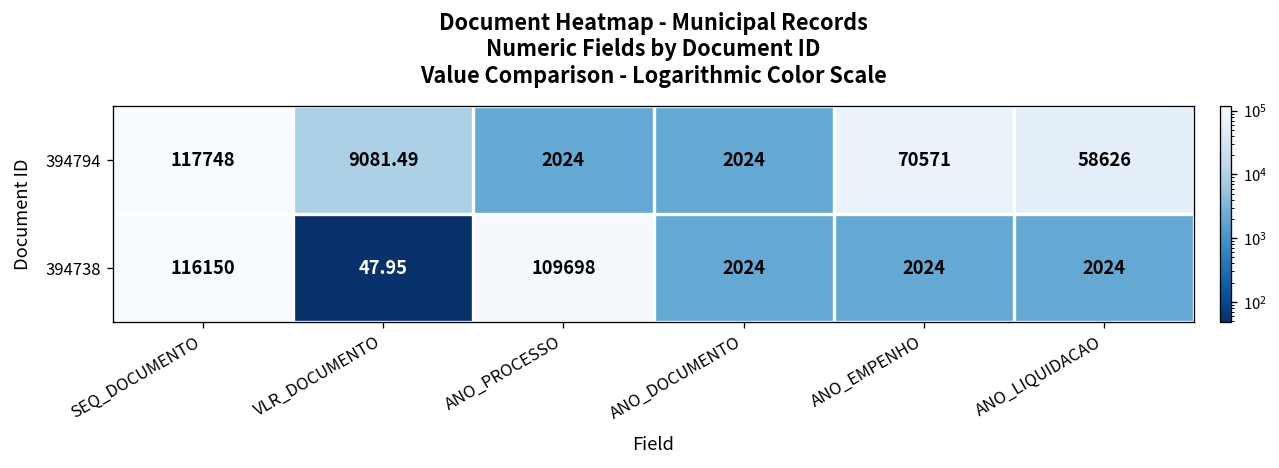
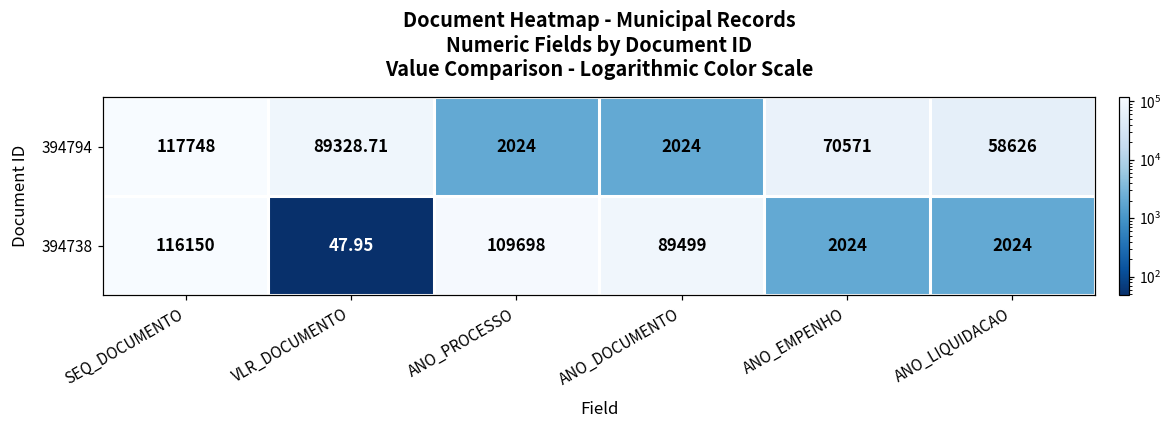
394794, VLR_DOCUMENTO: 9081.49 -> 89328.71
394738, ANO_DOCUMENTO: 2024 -> 89499
